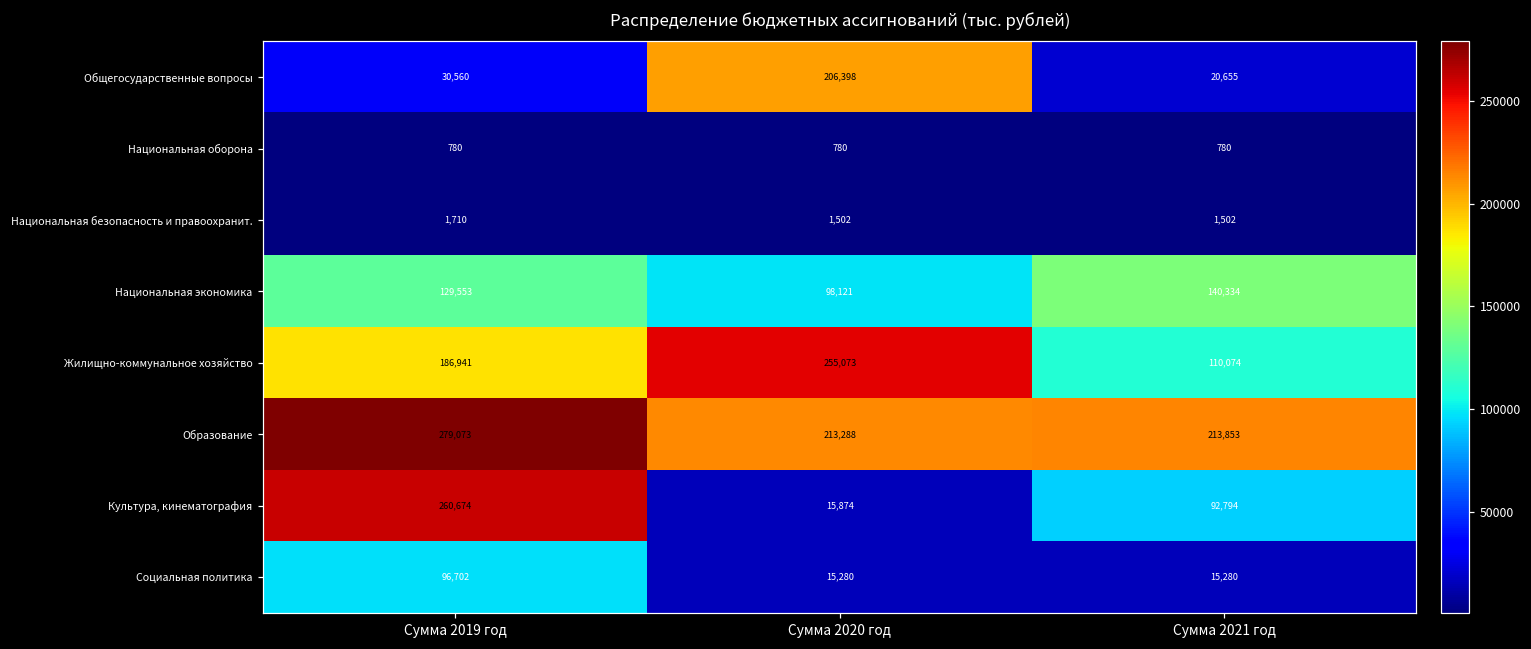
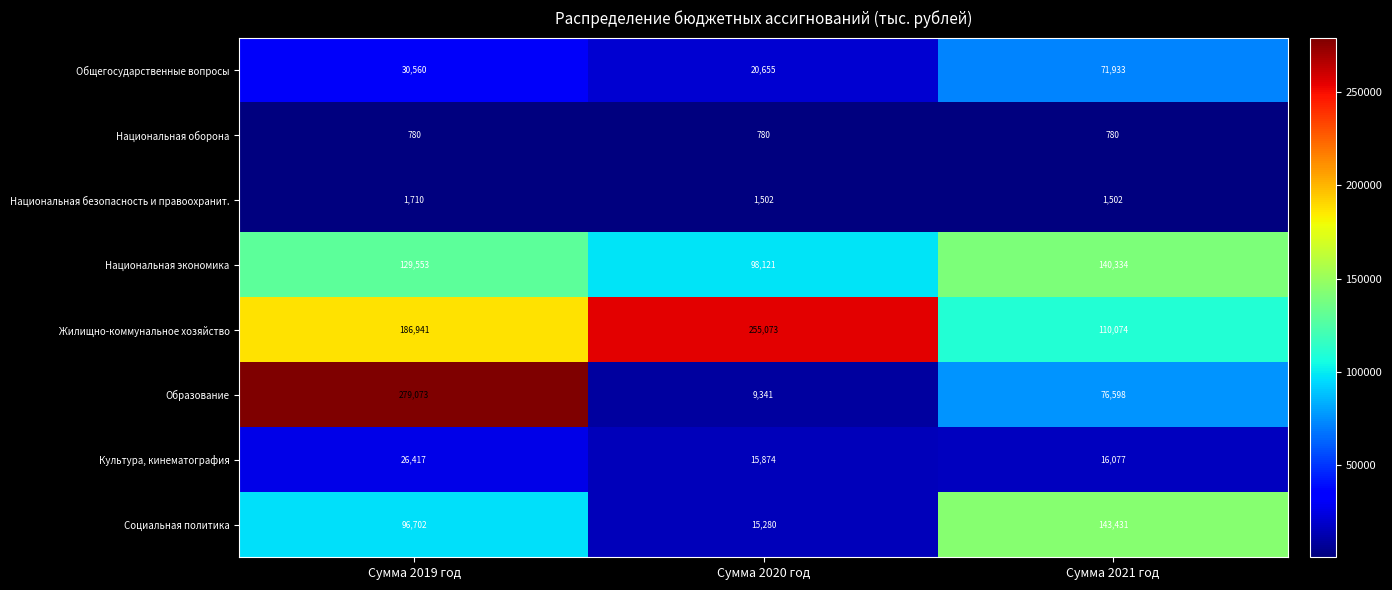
Общегосударственные вопросы, Сумма 2020 год: 206,398 -> 20,655
Общегосударственные вопросы, Сумма 2021 год: 20,655 -> 71,933
Образование, Сумма 2020 год: 213,288 -> 9,341
Образование, Сумма 2021 год: 213,853 -> 76,598
Культура, кинематография, Сумма 2019 год: 260,674 -> 26,417
Культура, кинематография, Сумма 2021 год: 92,794 -> 16,077
Социальная политика, Сумма 2021 год: 15,280 -> 143,431
